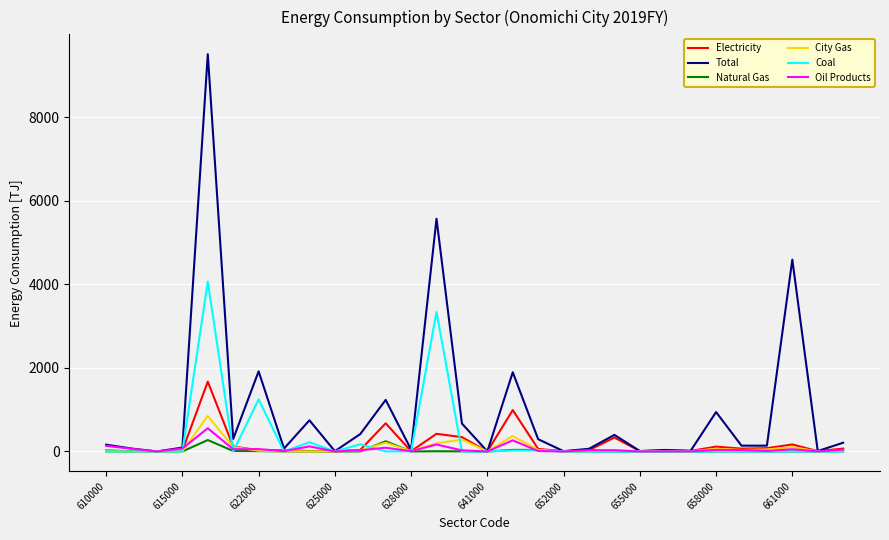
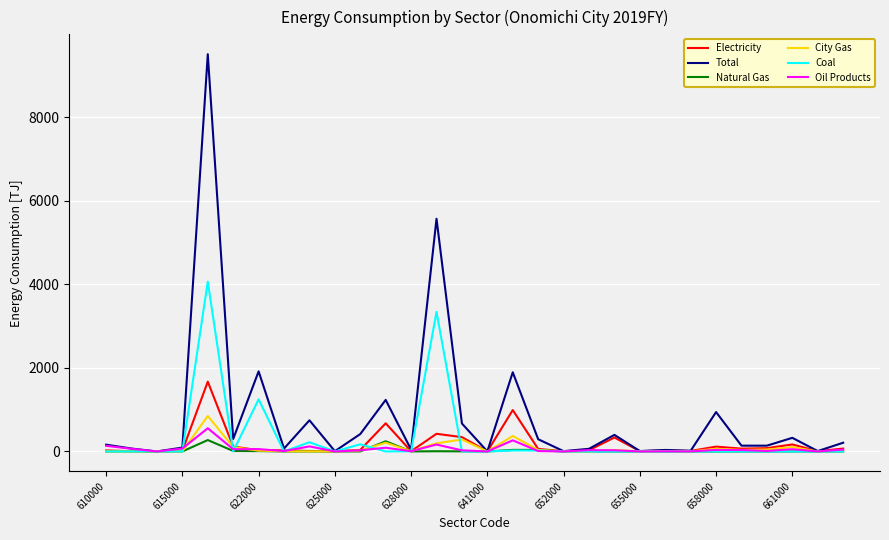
Total, 661000: 4600 -> 300
